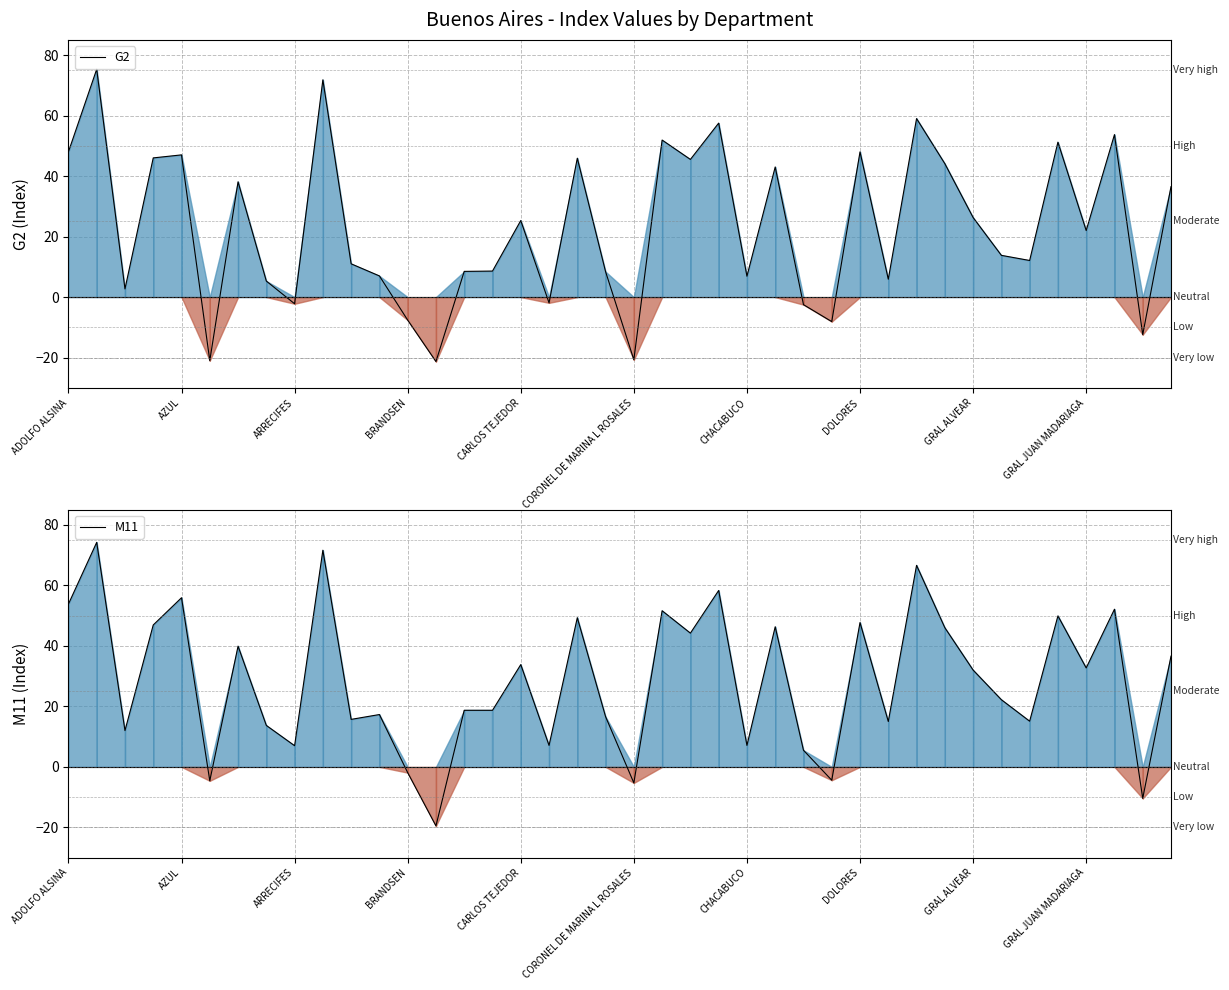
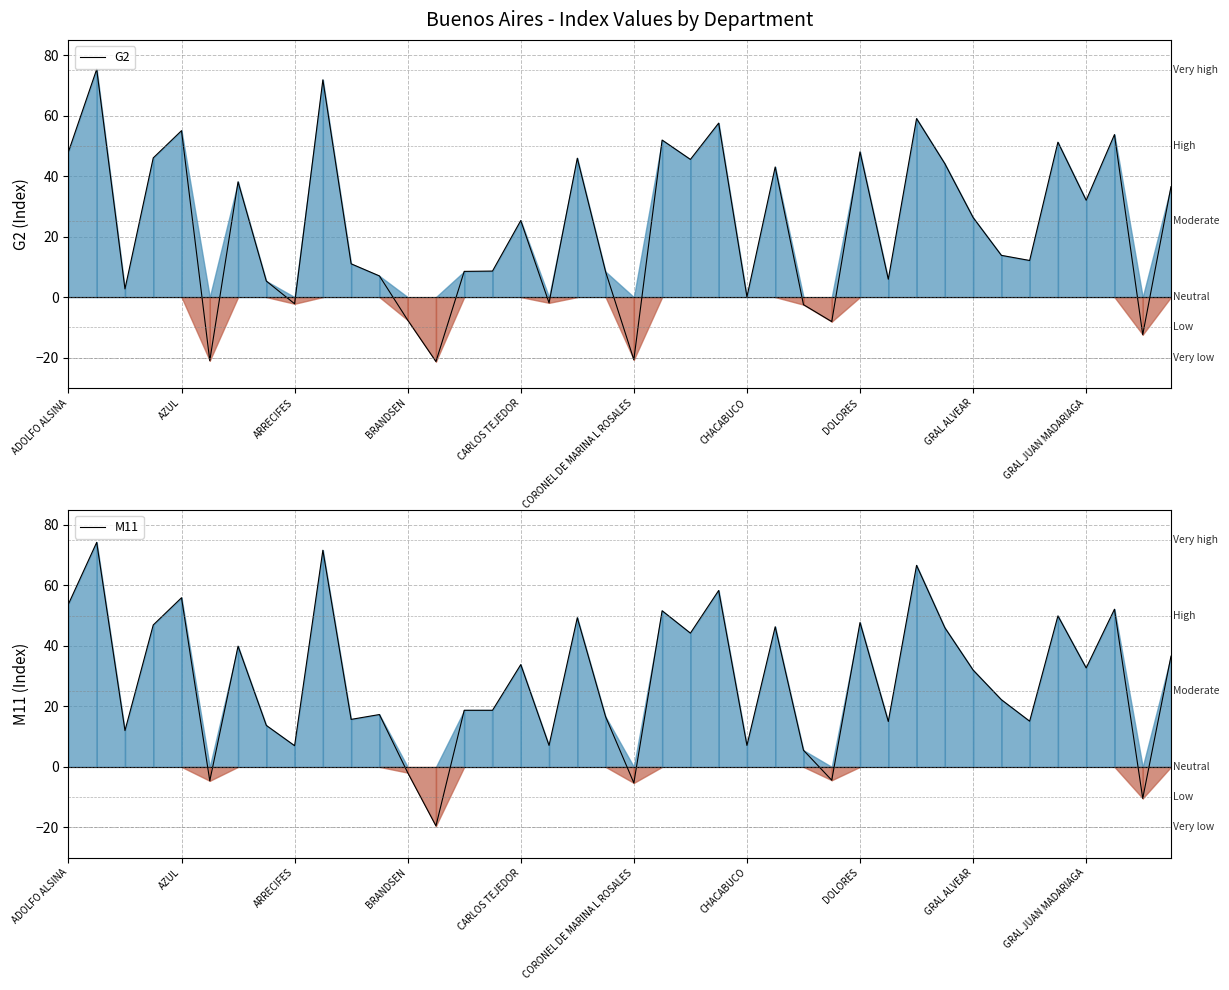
Buenos Aires - Index Values by Department, G2, AZUL: 47 -> 55
Buenos Aires - Index Values by Department, G2, CHACABUCO: 7 -> 0
Buenos Aires - Index Values by Department, G2, GRAL JUAN MADARIAGA: 22 -> 32
